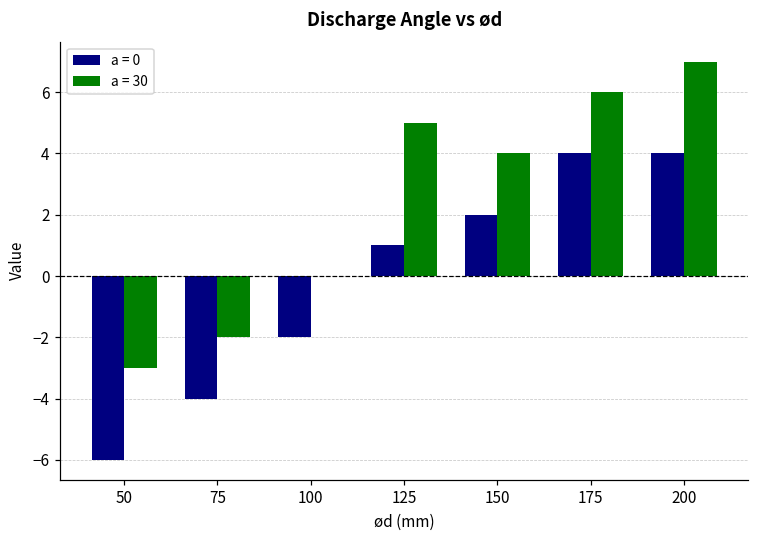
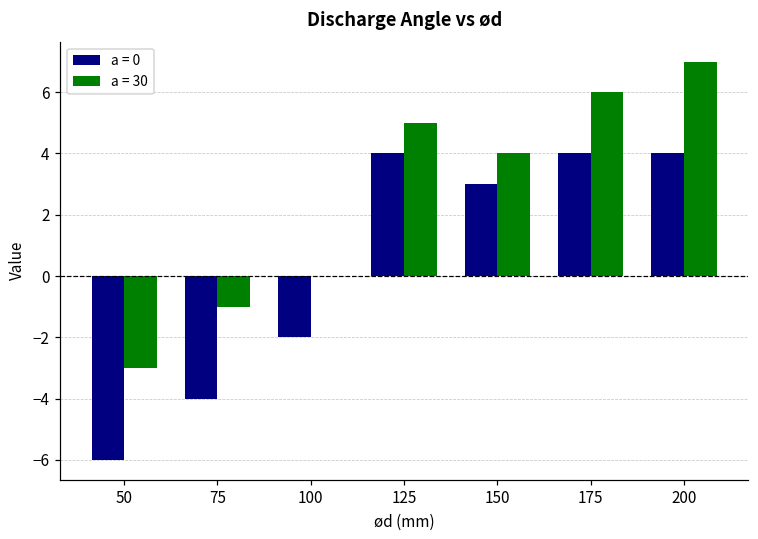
a = 30, 75: -2 -> -1
a = 0, 125: 1 -> 4
a = 0, 150: 2 -> 3
